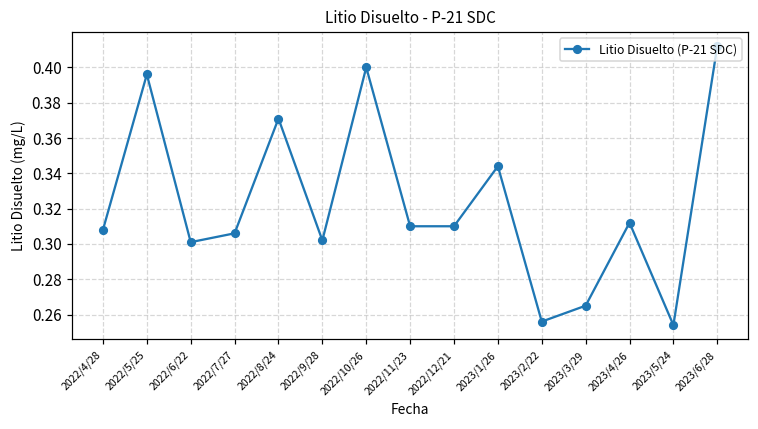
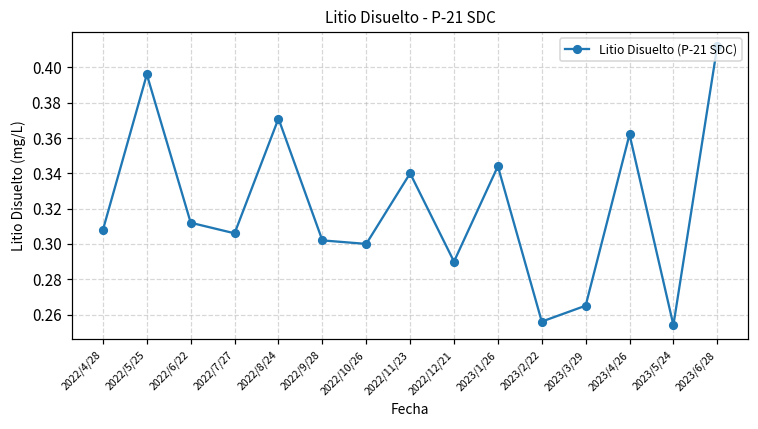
2022/6/22: 0.301 -> 0.312
2022/10/26: 0.4 -> 0.3
2022/11/23: 0.31 -> 0.34
2022/12/21: 0.31 -> 0.29
2023/4/26: 0.312 -> 0.362
